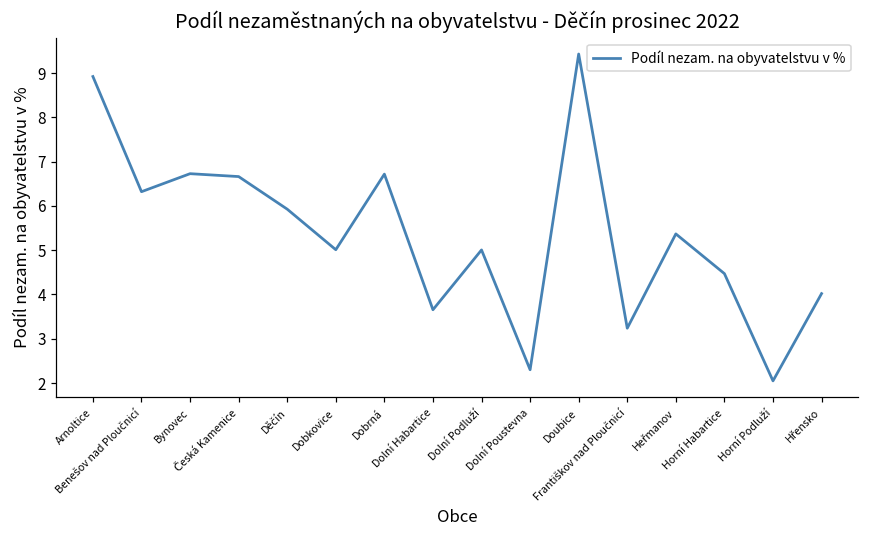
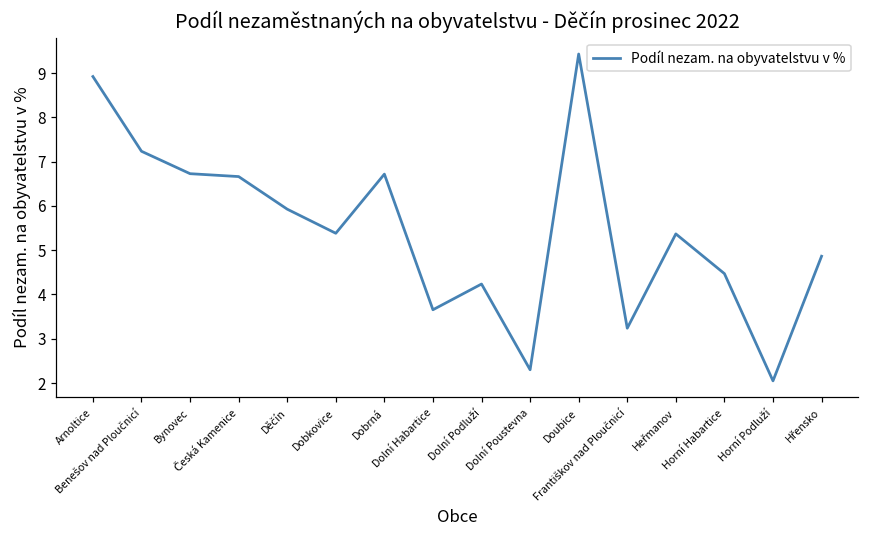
Benešov nad Ploučnicí: 6.3 -> 7.2
Dobkovice: 5.0 -> 5.4
Dolní Podluží: 5.0 -> 4.2
Hřensko: 4.0 -> 4.9
